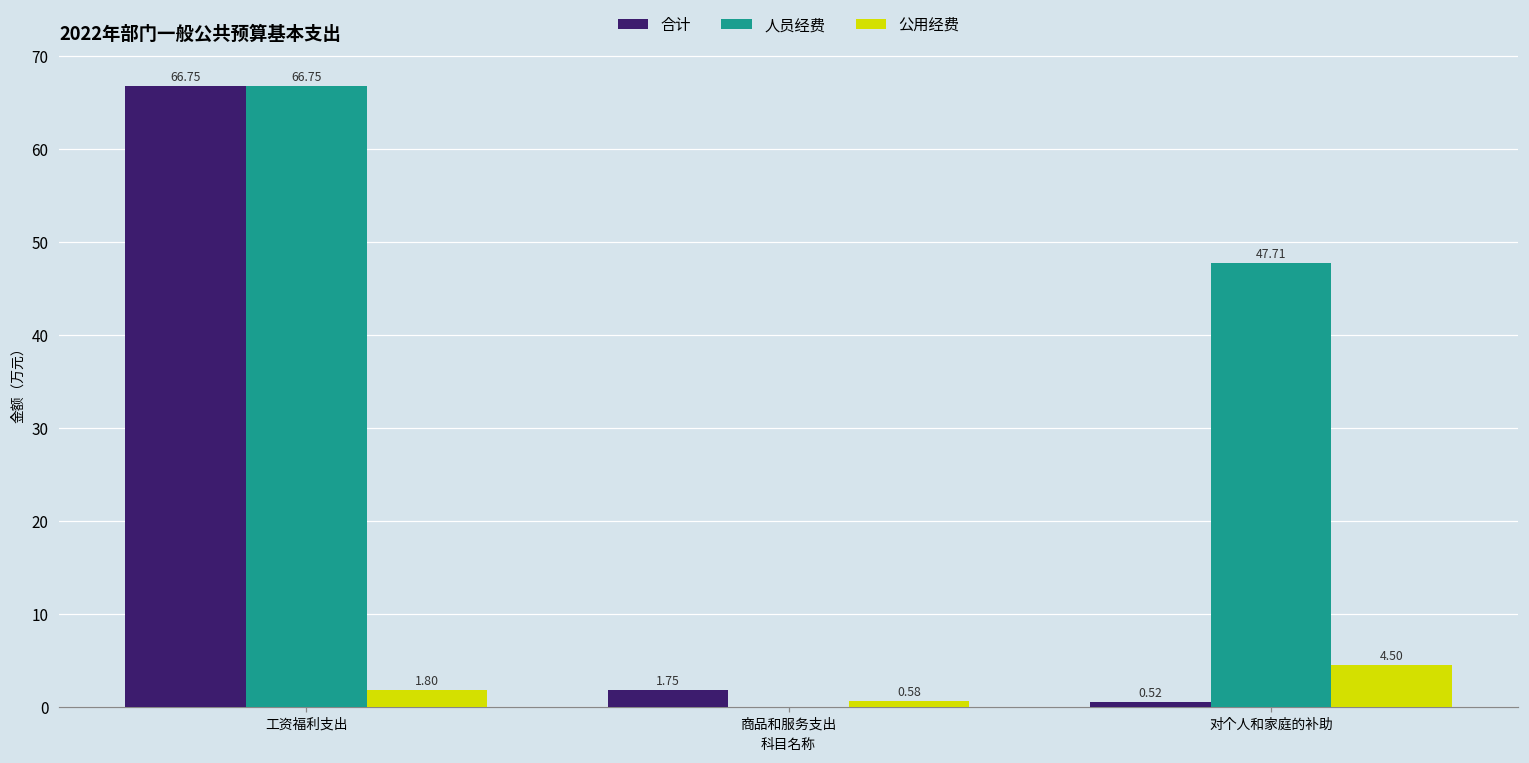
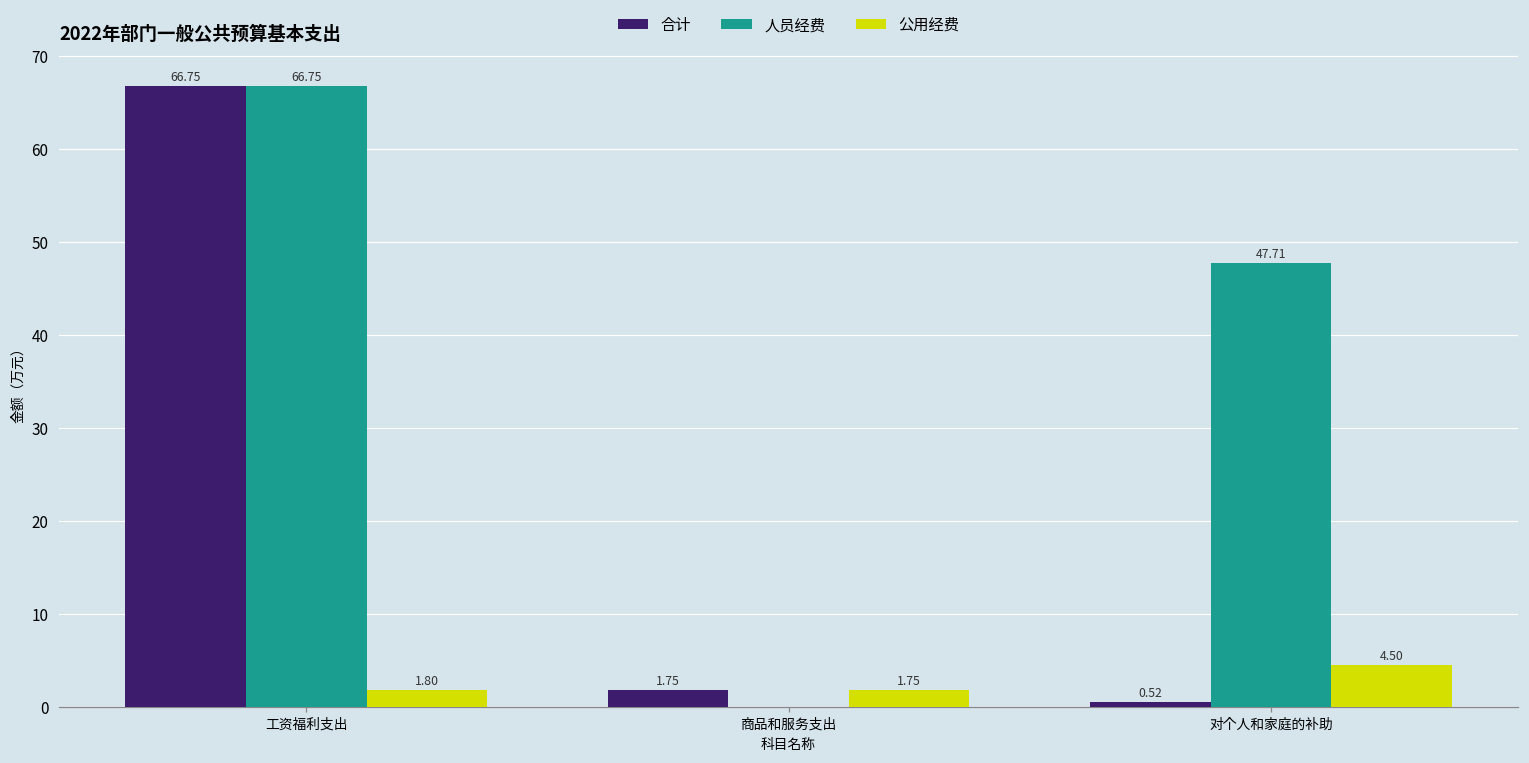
公用经费, 商品和服务支出: 0.58 -> 1.75
